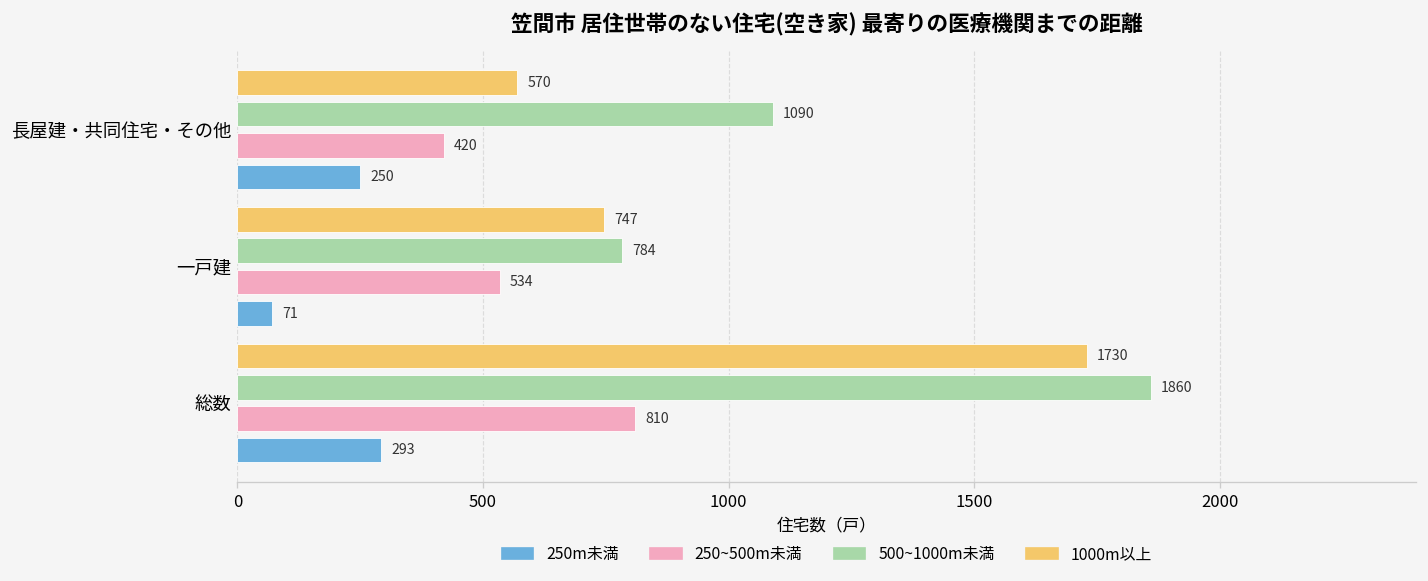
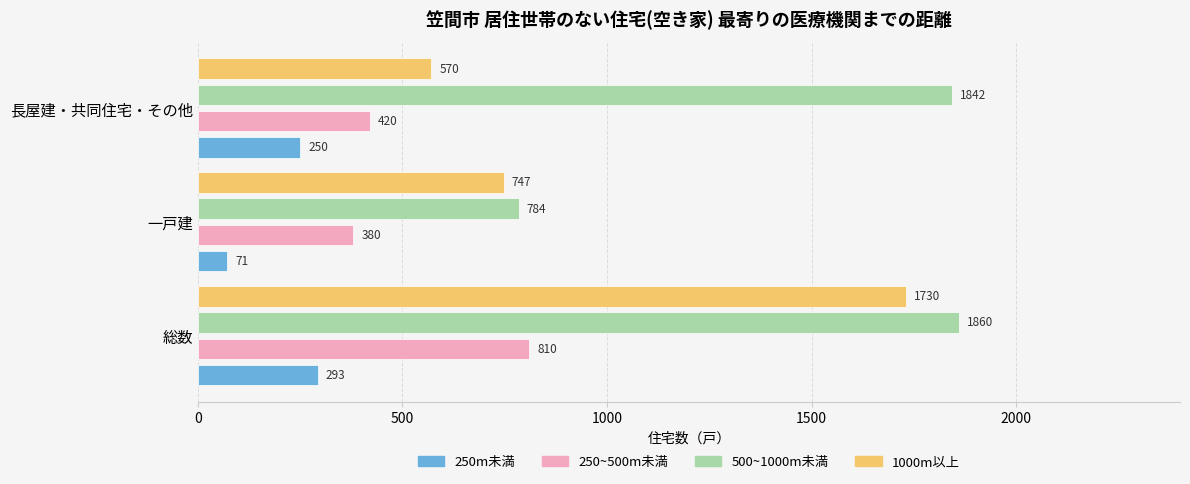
500~1000m未満, 長屋建・共同住宅・その他: 1090 -> 1842
250~500m未満, 一戸建: 534 -> 380
